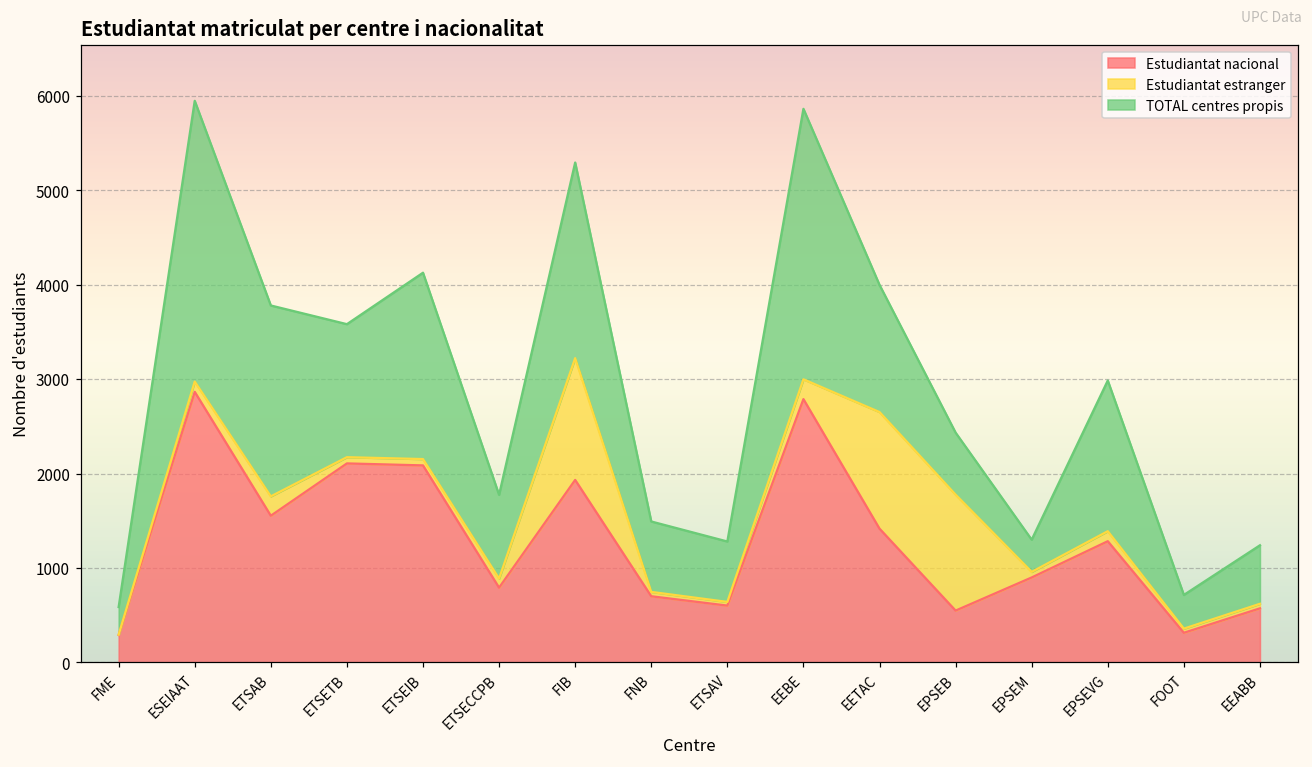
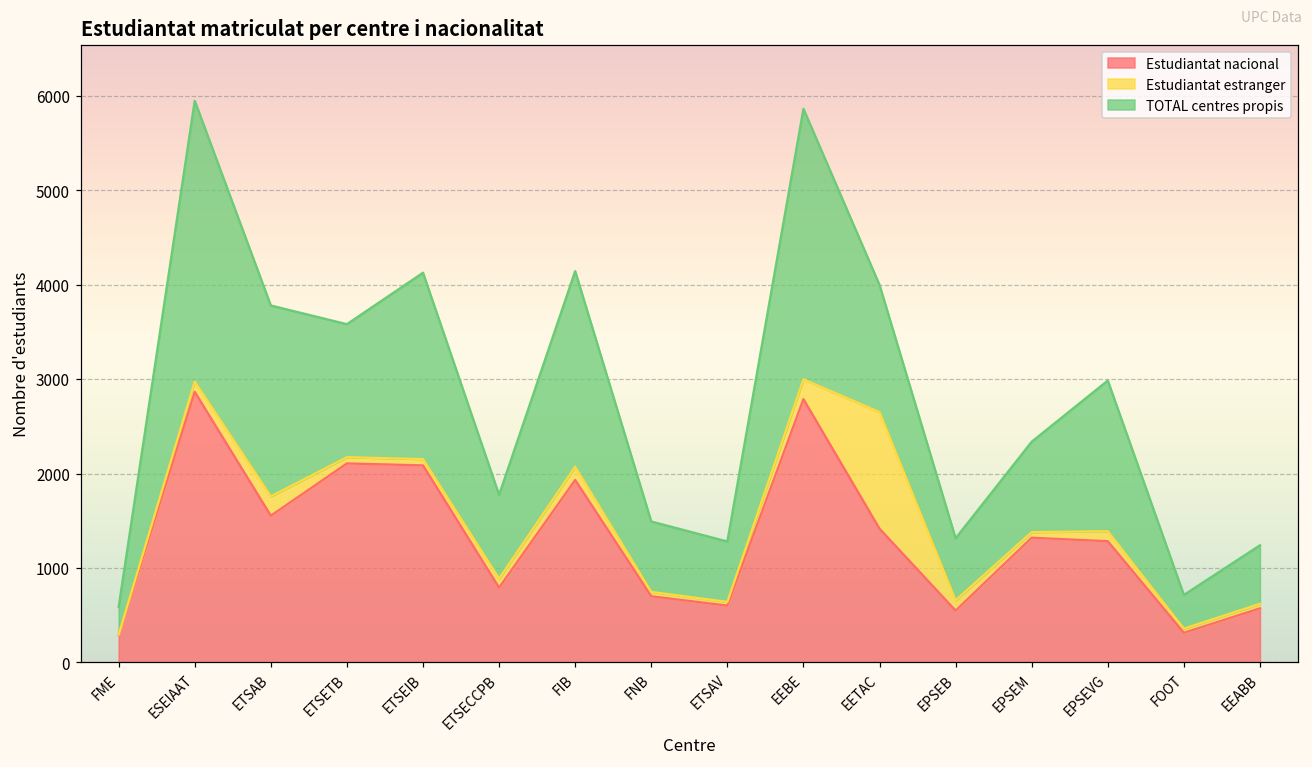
Estudiantat estranger, FIB: 1300 -> 100
Estudiantat estranger, EPSEB: 1200 -> 100
Estudiantat nacional, EPSEM: 900 -> 1300
TOTAL centres propis, EPSEM: 300 -> 1000
